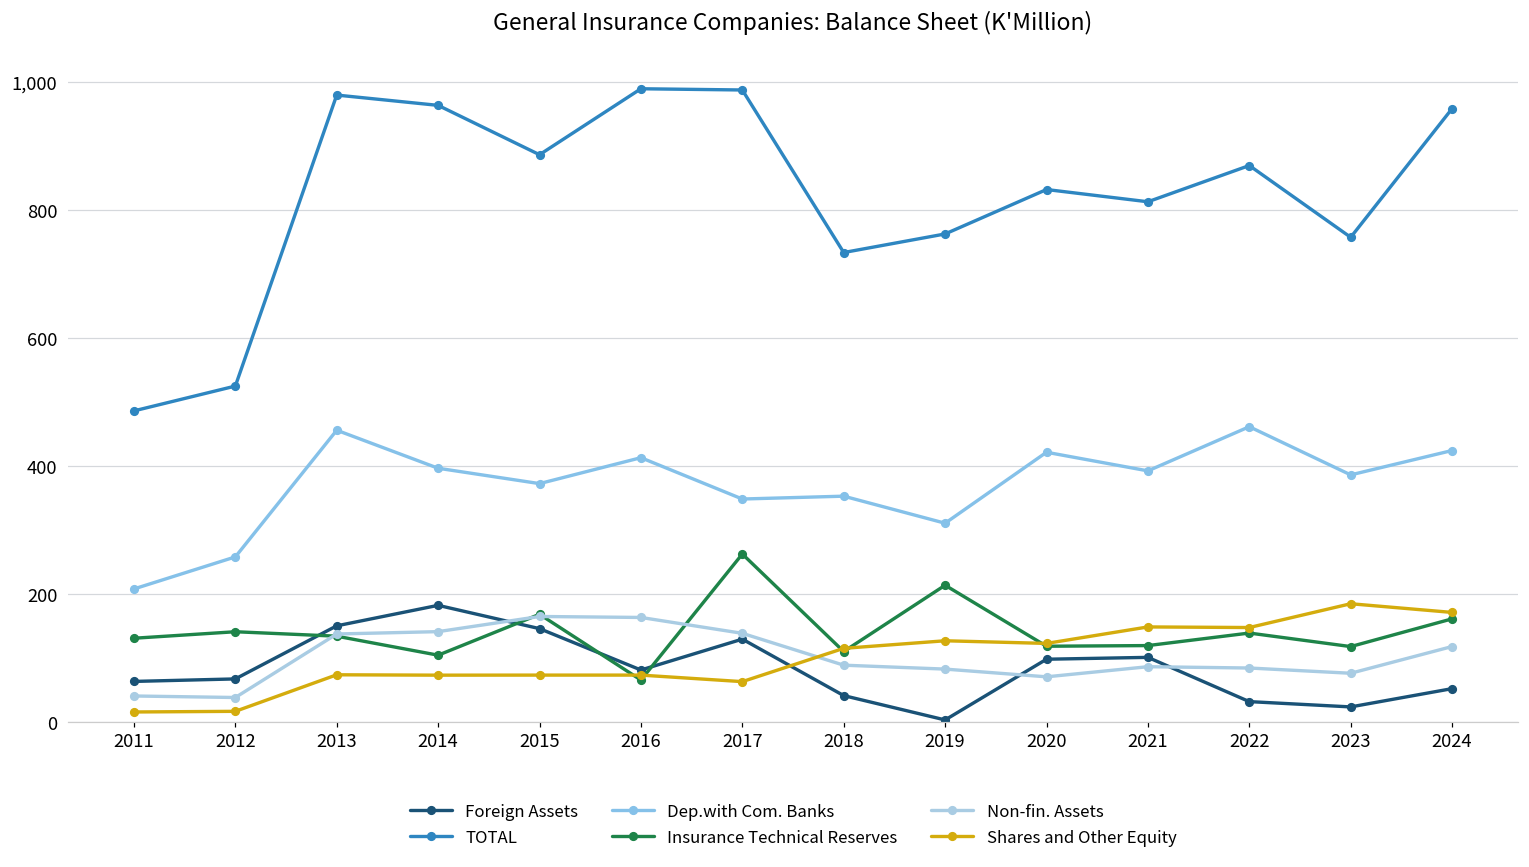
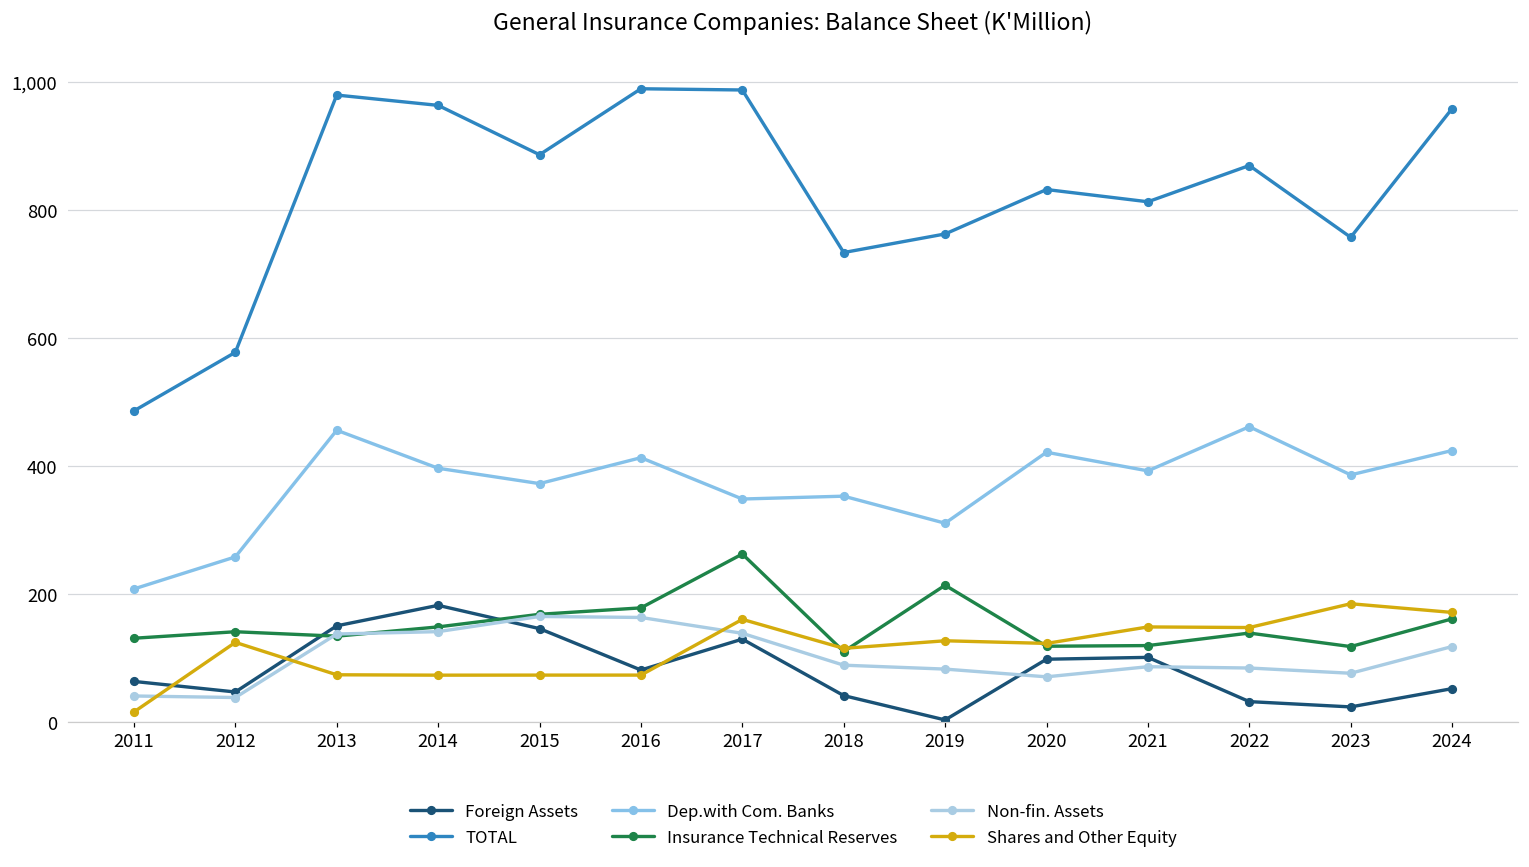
Foreign Assets, 2012: 70 -> 50
TOTAL, 2012: 520 -> 580
Shares and Other Equity, 2012: 20 -> 120
Insurance Technical Reserves, 2014: 100 -> 150
Insurance Technical Reserves, 2016: 70 -> 180
Shares and Other Equity, 2017: 60 -> 160
